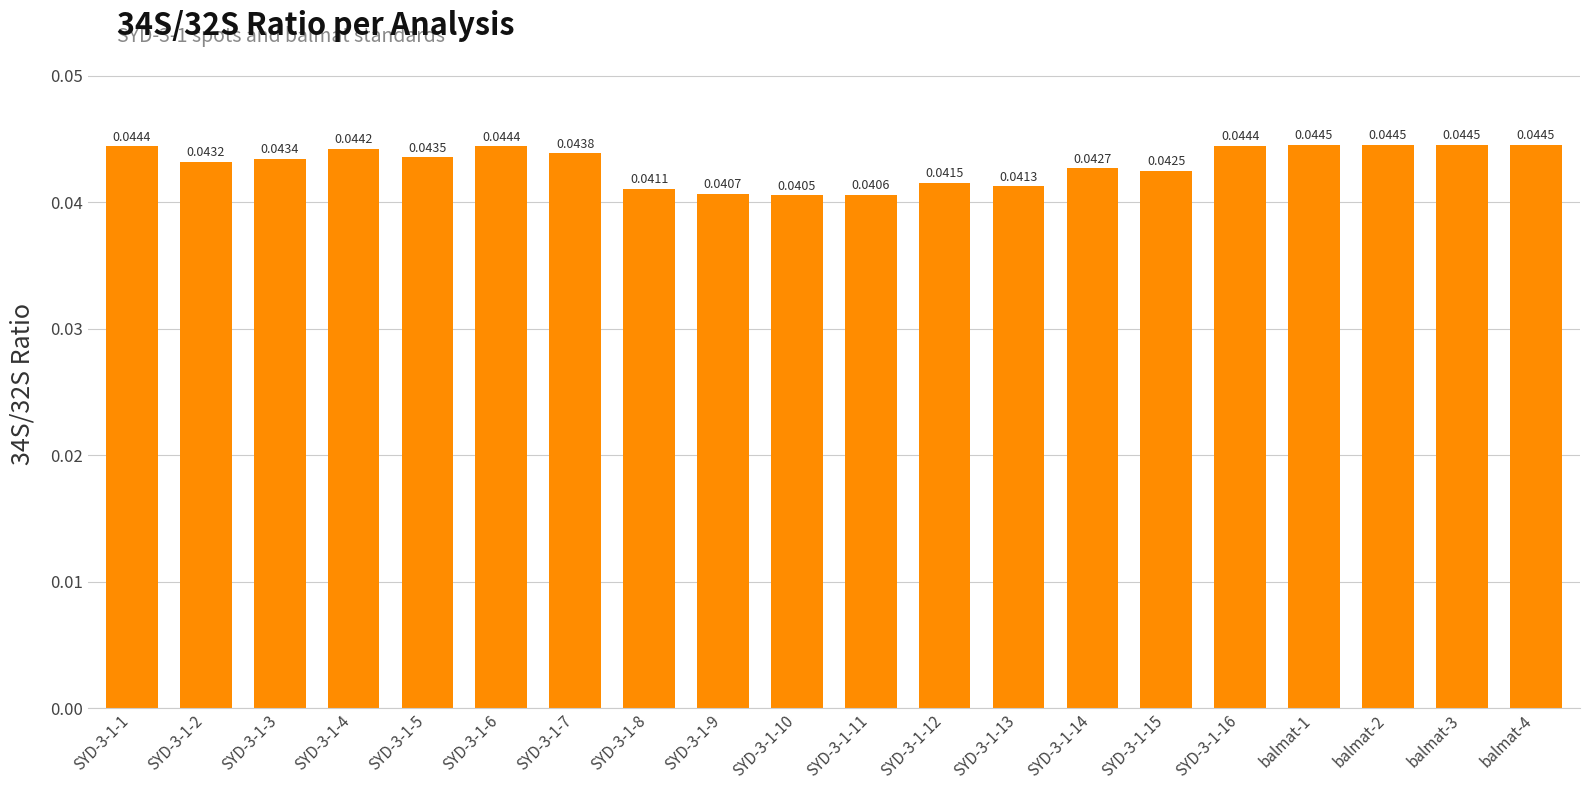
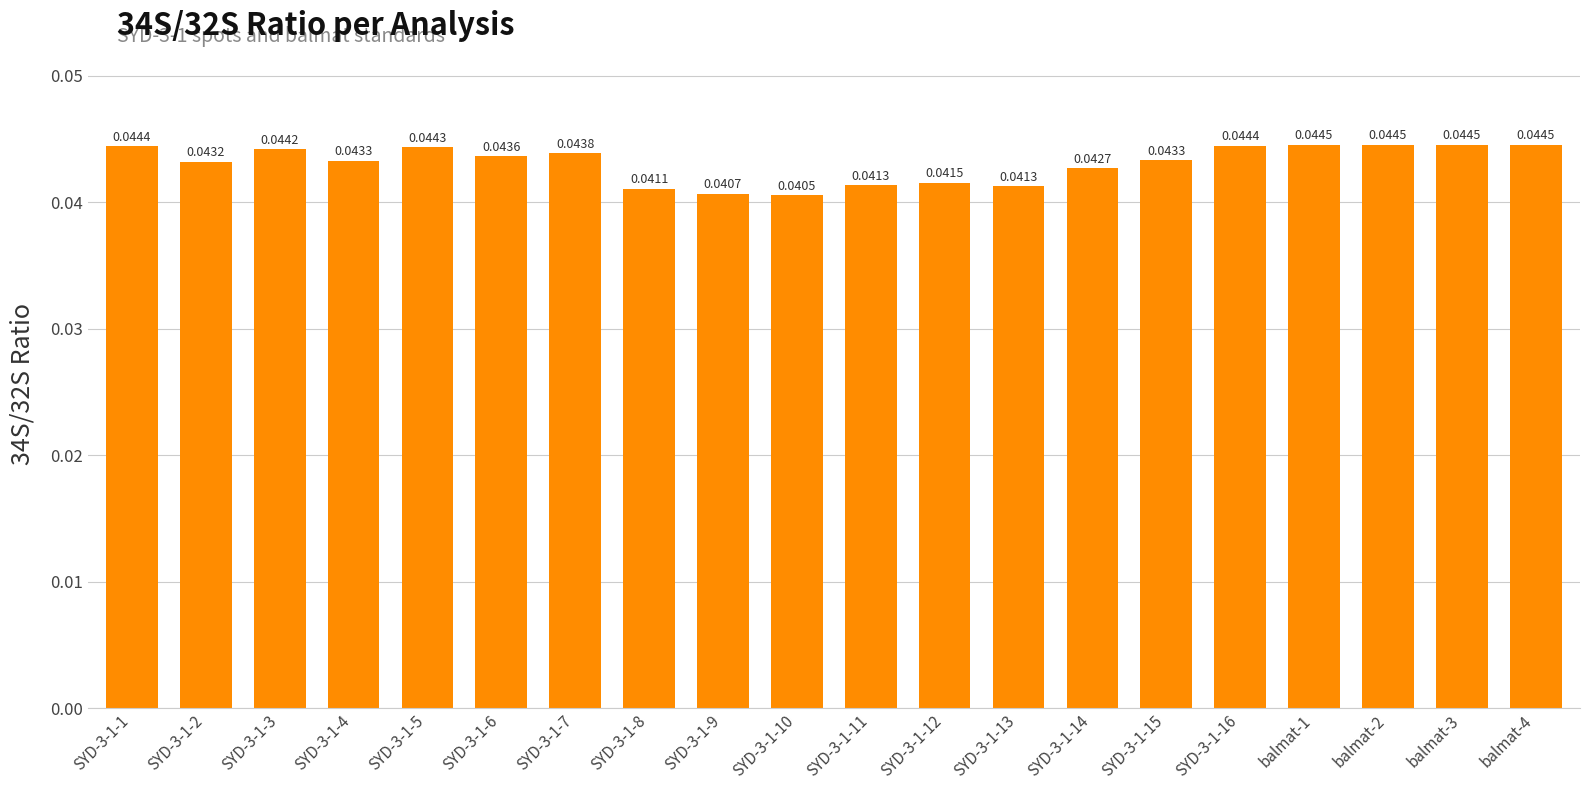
SYD-3-1-3: 0.0434 -> 0.0442
SYD-3-1-4: 0.0442 -> 0.0433
SYD-3-1-5: 0.0435 -> 0.0443
SYD-3-1-6: 0.0444 -> 0.0436
SYD-3-1-11: 0.0406 -> 0.0413
SYD-3-1-15: 0.0425 -> 0.0433
